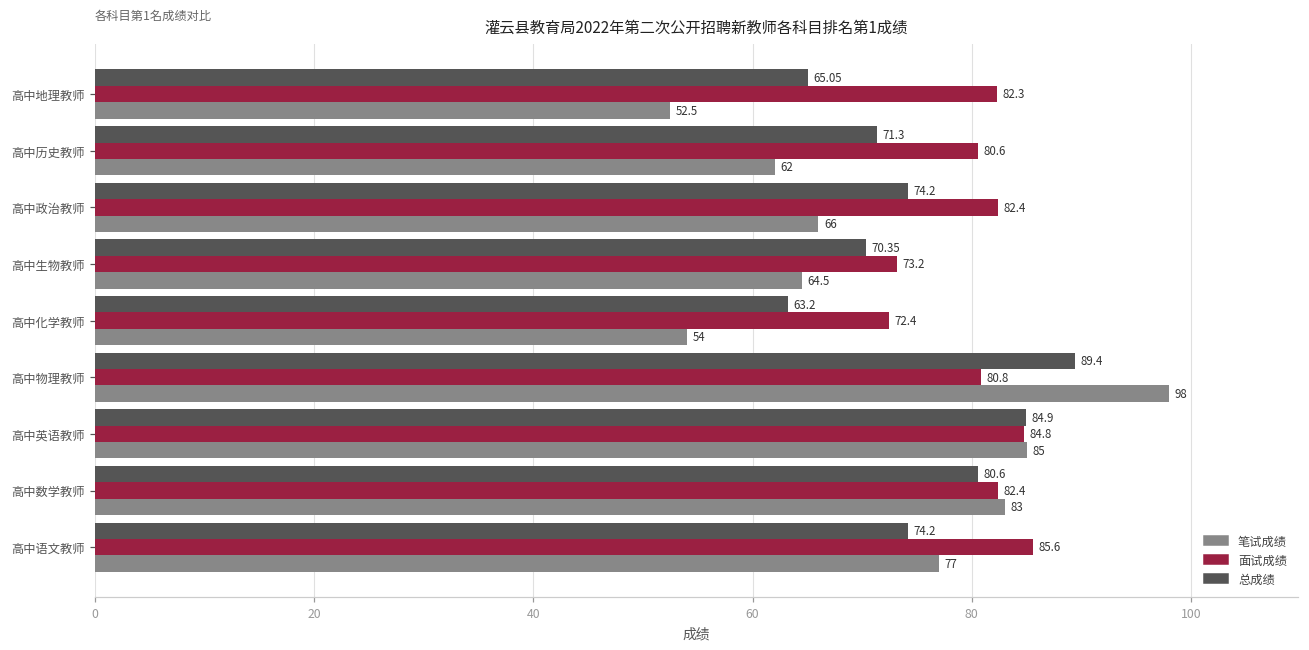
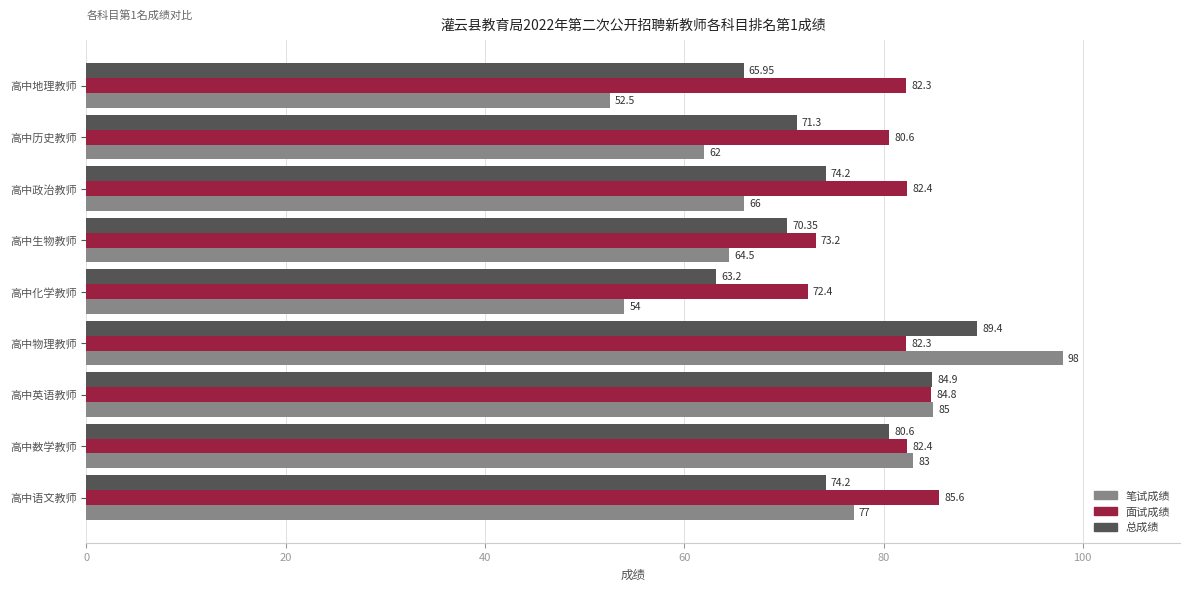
总成绩, 高中地理教师: 65.05 -> 65.95
面试成绩, 高中物理教师: 80.8 -> 82.3
